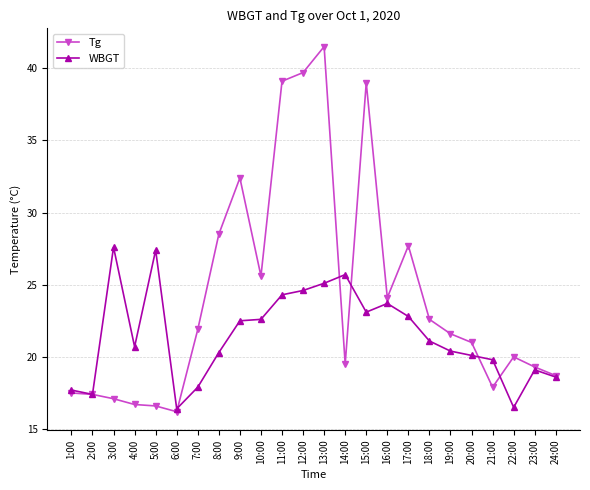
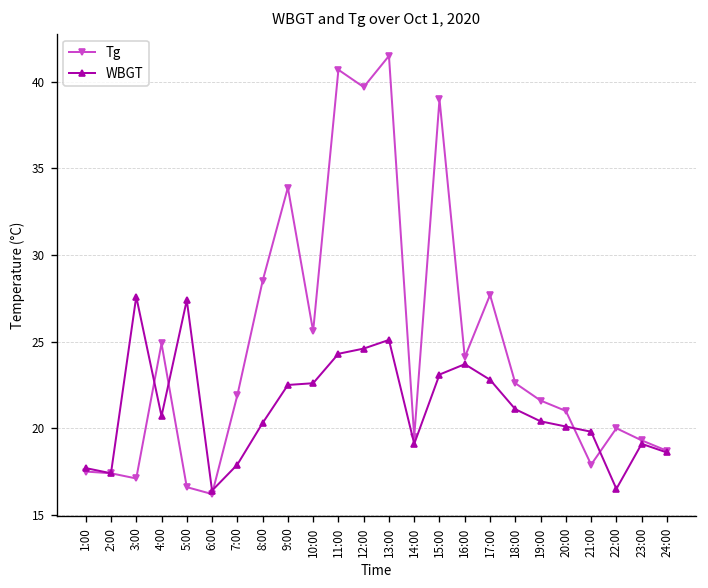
Tg, 4:00: 16.7 -> 24.9
Tg, 9:00: 32.4 -> 33.9
Tg, 11:00: 39.1 -> 40.7
WBGT, 14:00: 25.7 -> 19.1
